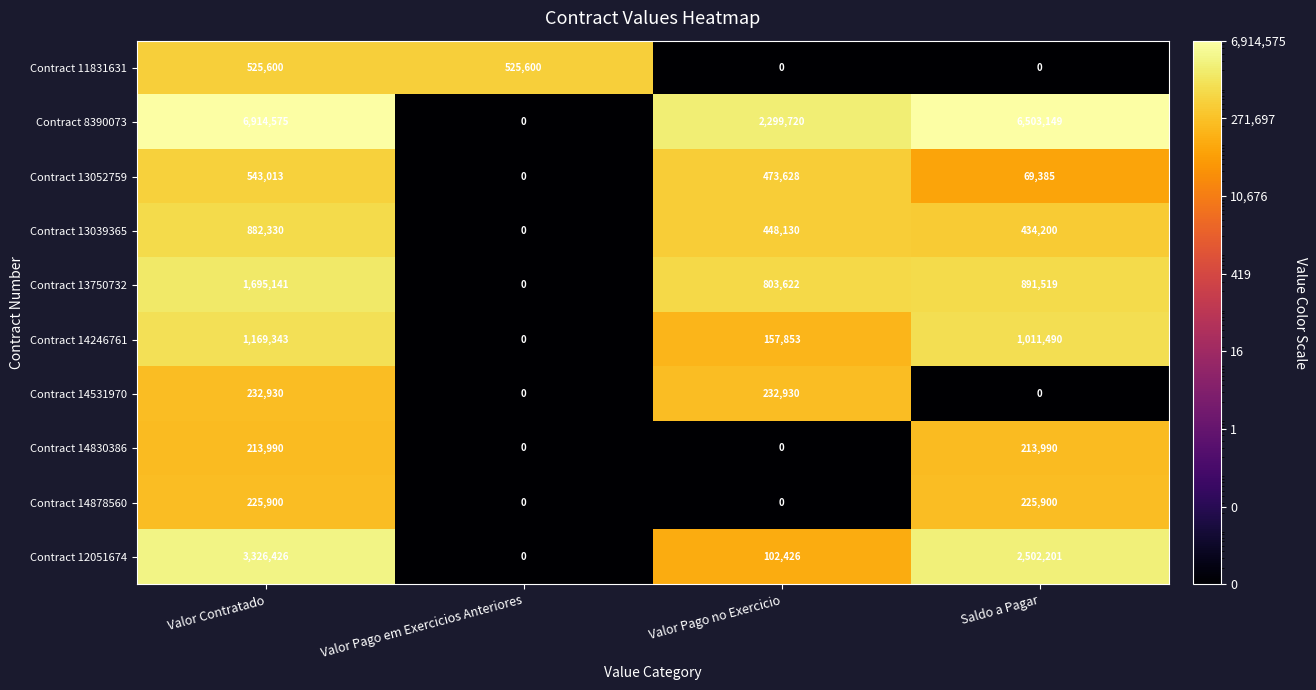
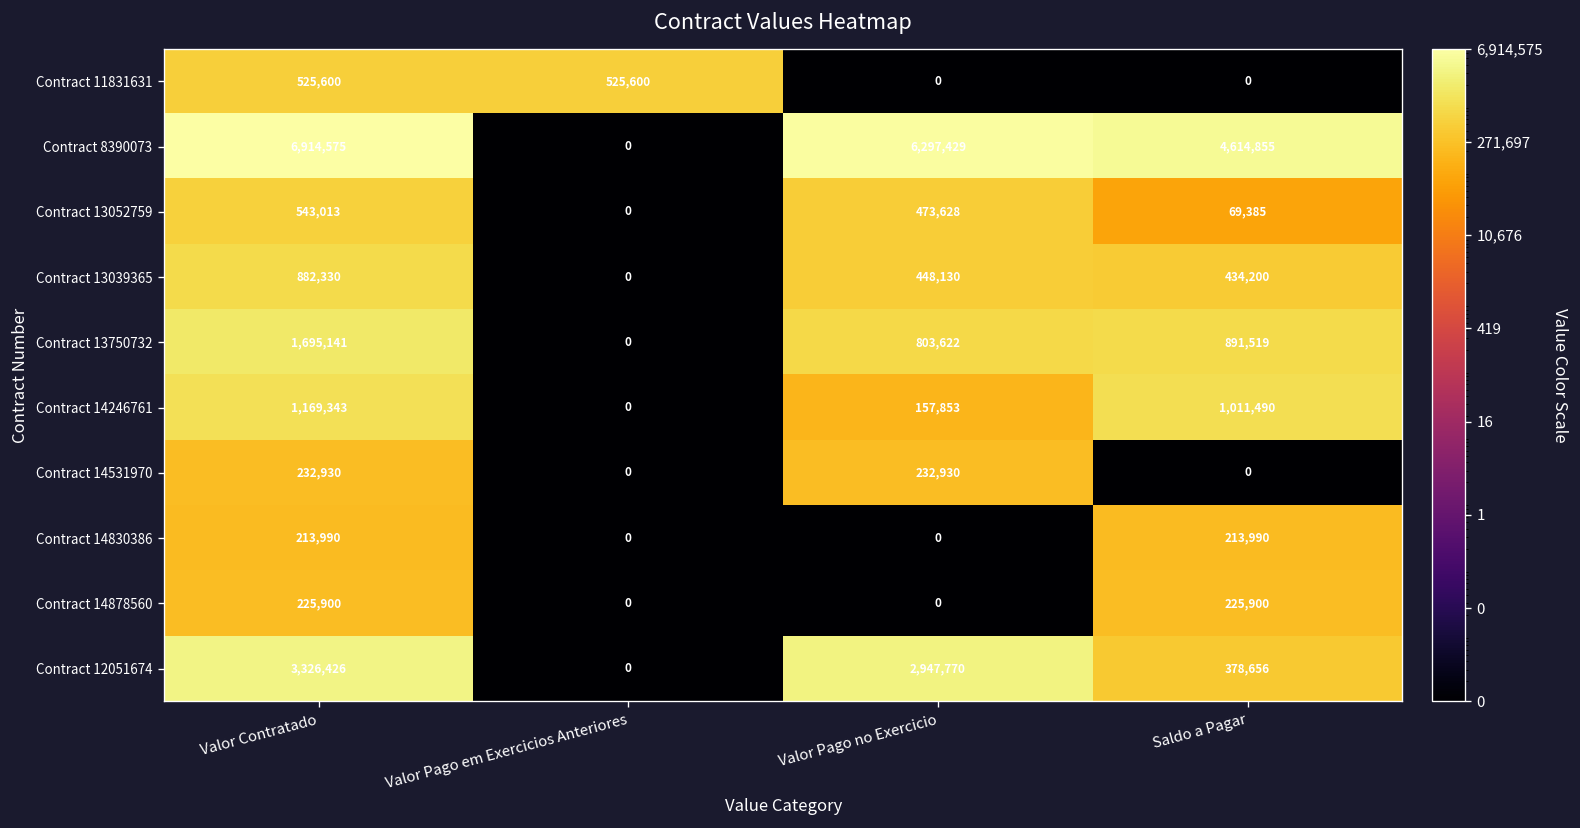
Contract 8390073, Valor Pago no Exercicio: 2,299,720 -> 6,297,429
Contract 8390073, Saldo a Pagar: 6,503,149 -> 4,614,855
Contract 12051674, Valor Pago no Exercicio: 102,426 -> 2,947,770
Contract 12051674, Saldo a Pagar: 2,502,201 -> 378,656
